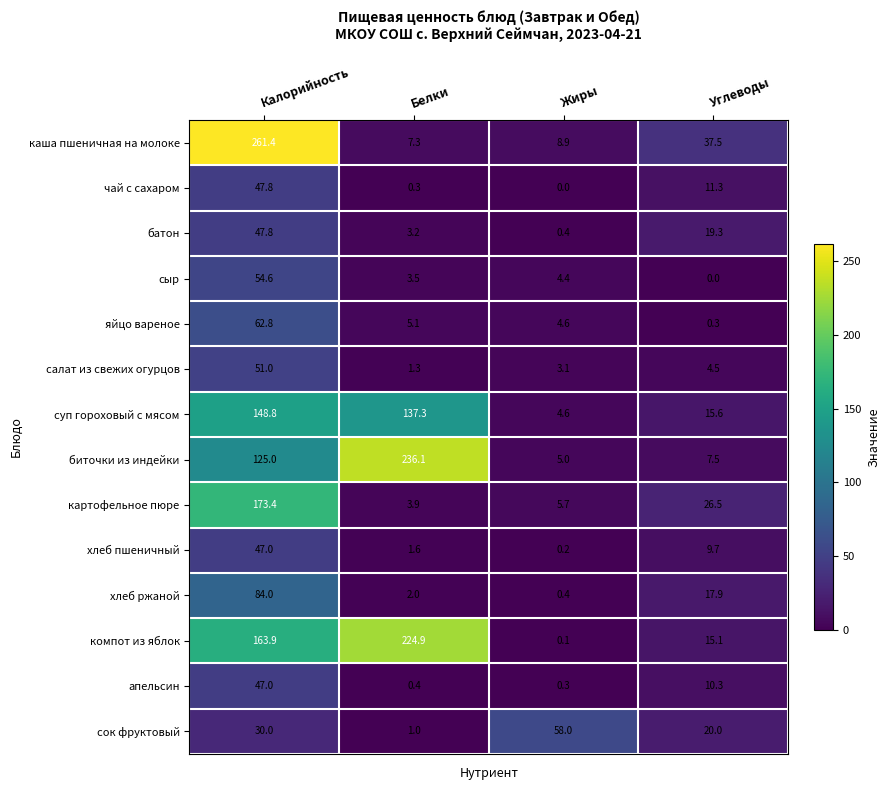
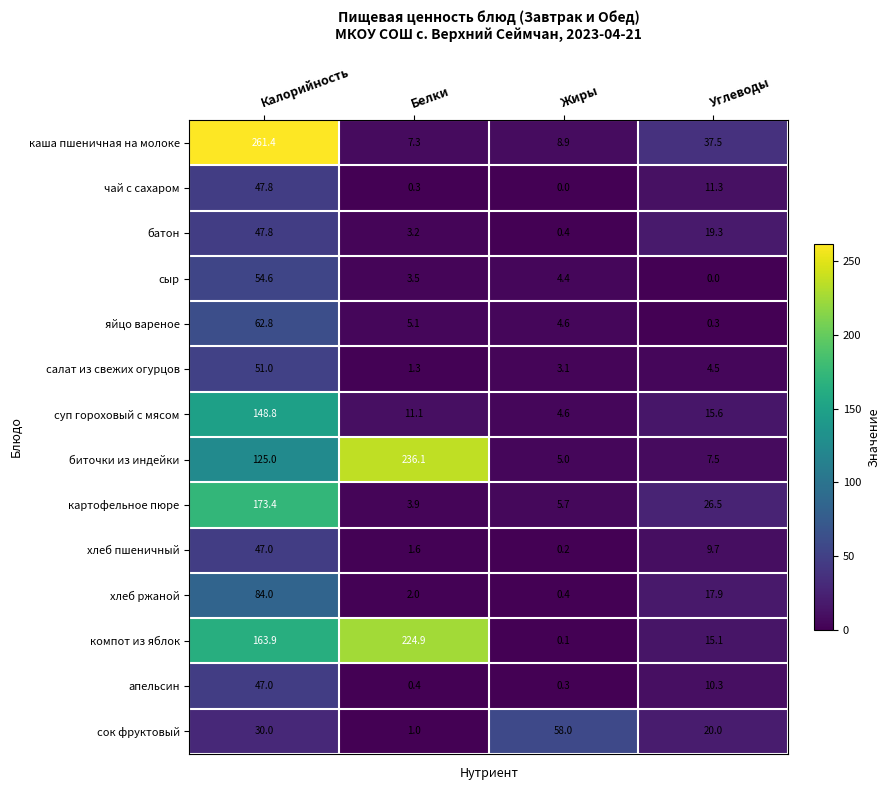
суп гороховый с мясом, Белки: 137.3 -> 11.1
